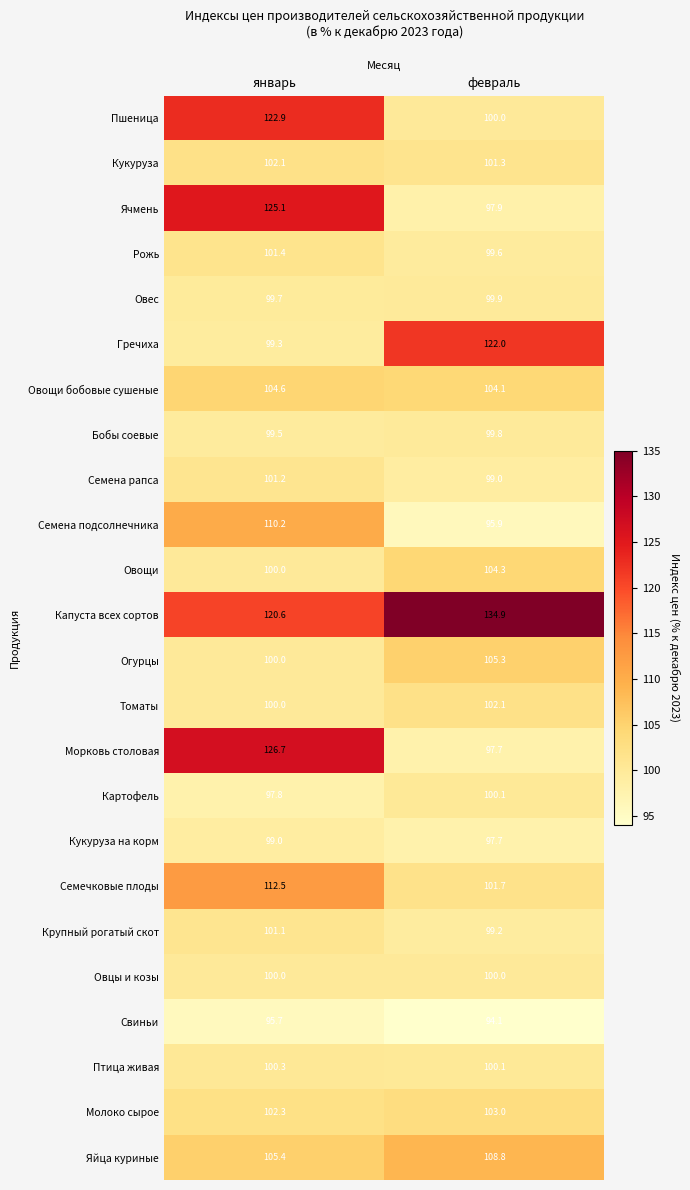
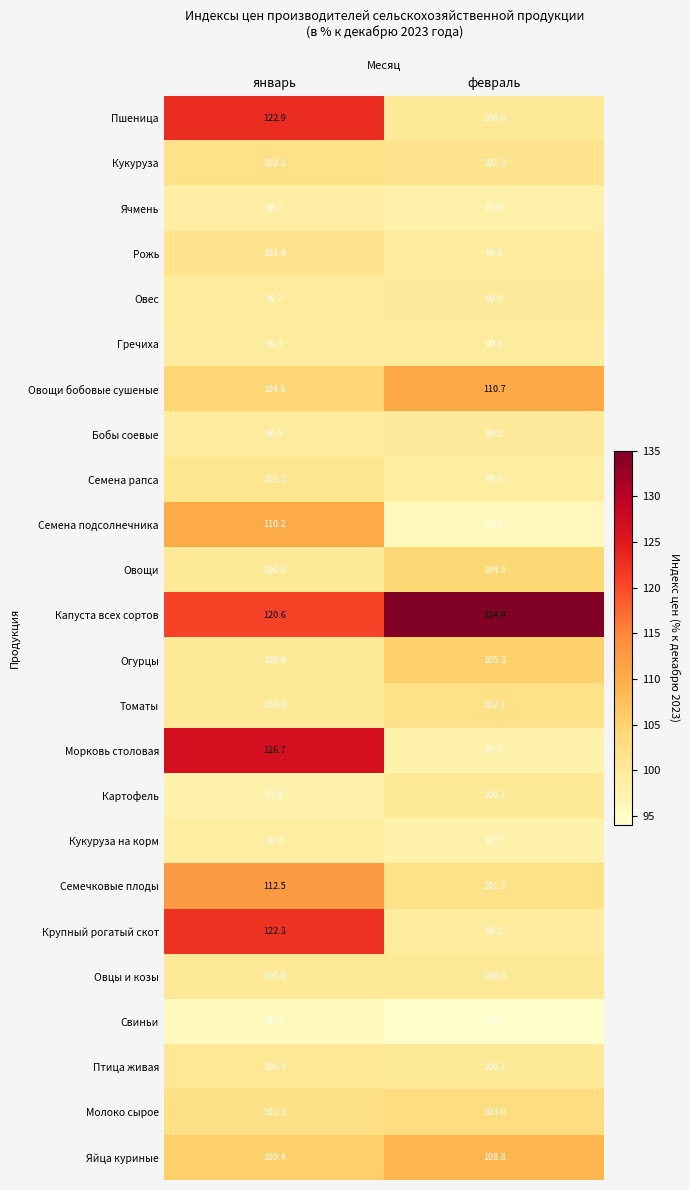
Ячмень, январь: 125.1 -> 98.7
Гречиха, февраль: 122.0 -> 99.3
Овощи бобовые сушеные, февраль: 104.1 -> 110.7
Крупный рогатый скот, январь: 101.1 -> 122.3
